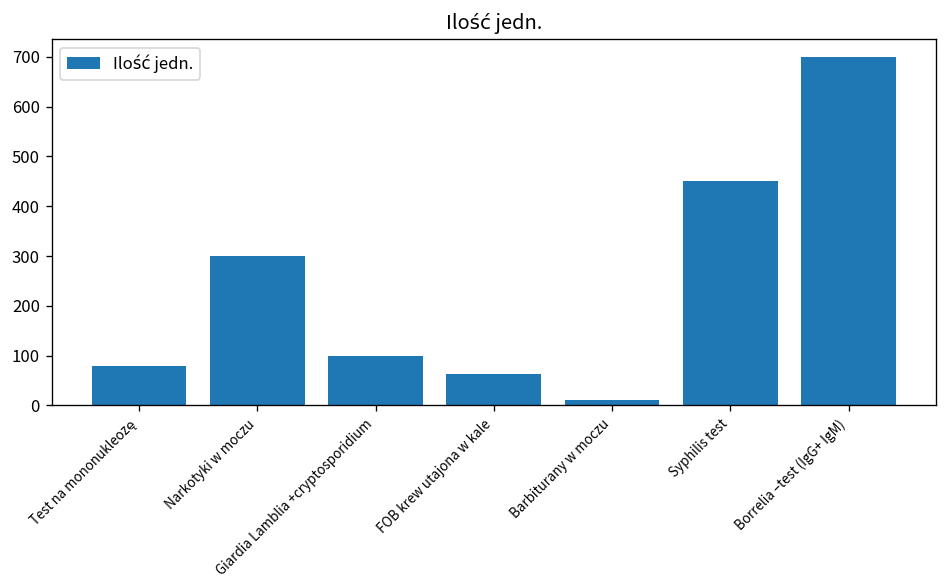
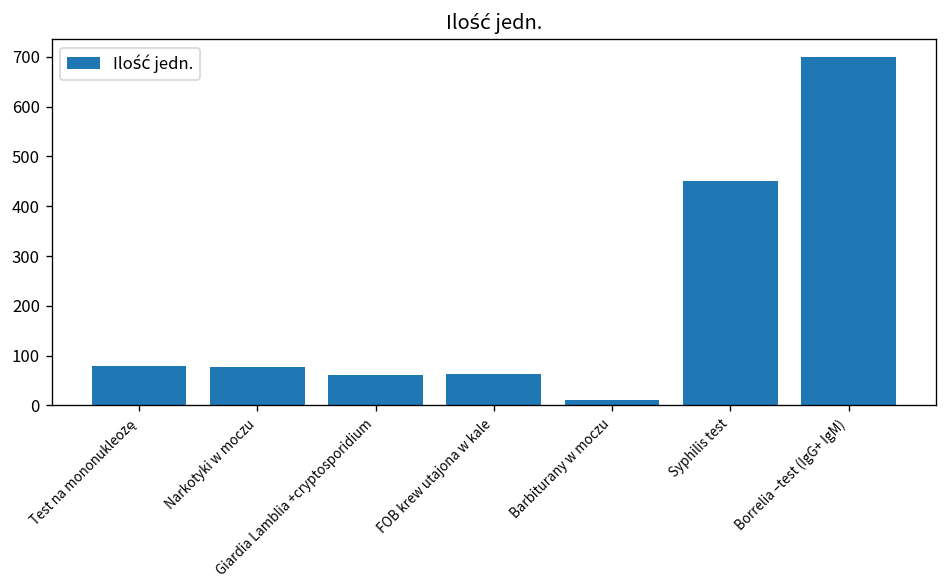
Narkotyki w moczu: 300 -> 80
Giardia Lamblia +cryptosporidium: 100 -> 60
